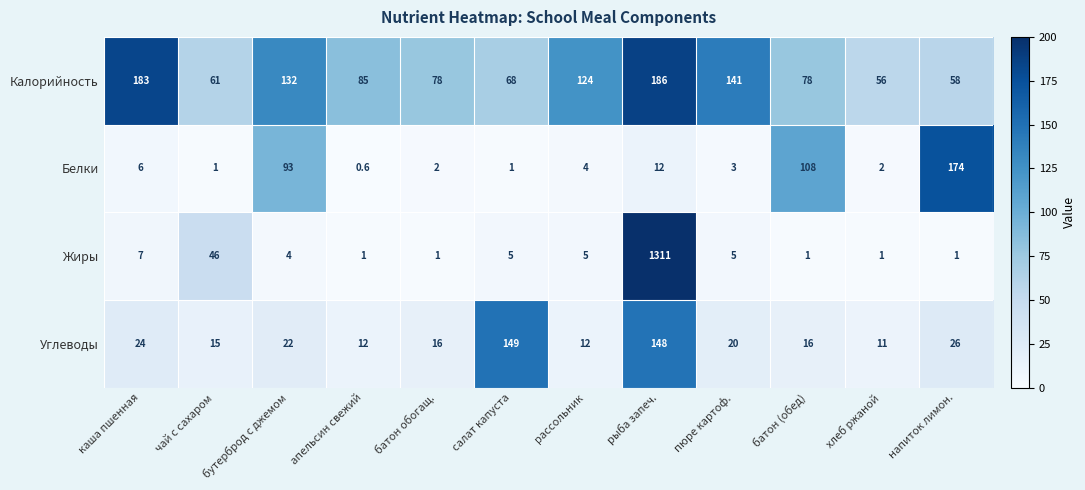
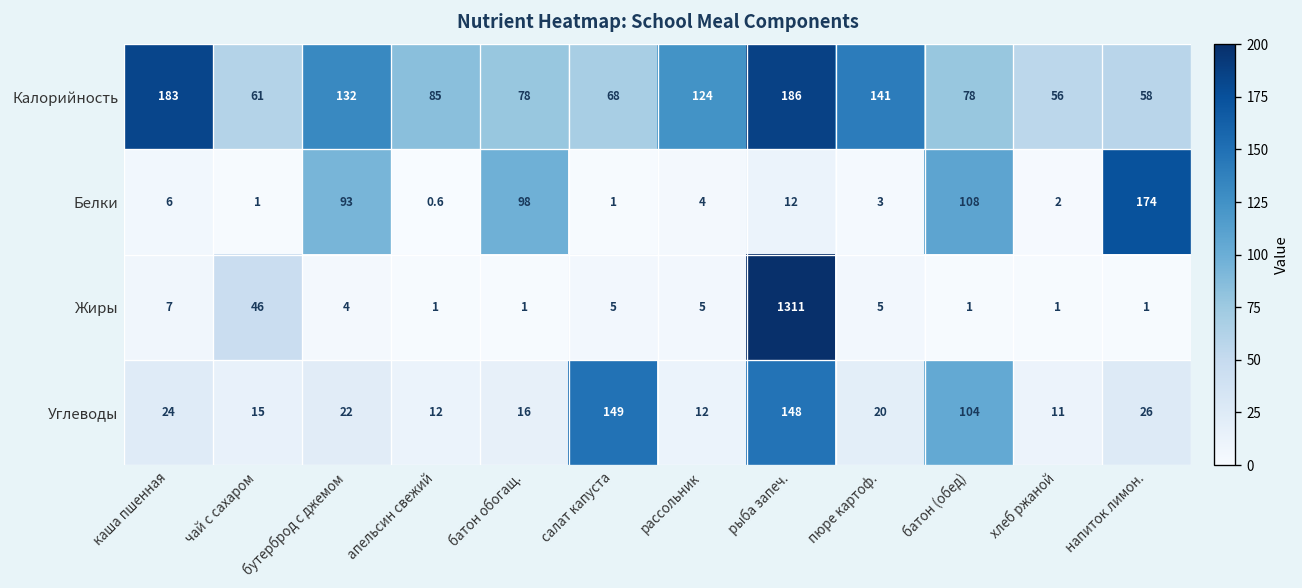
Белки, батон обогащ.: 2 -> 98
Углеводы, батон (обед): 16 -> 104
